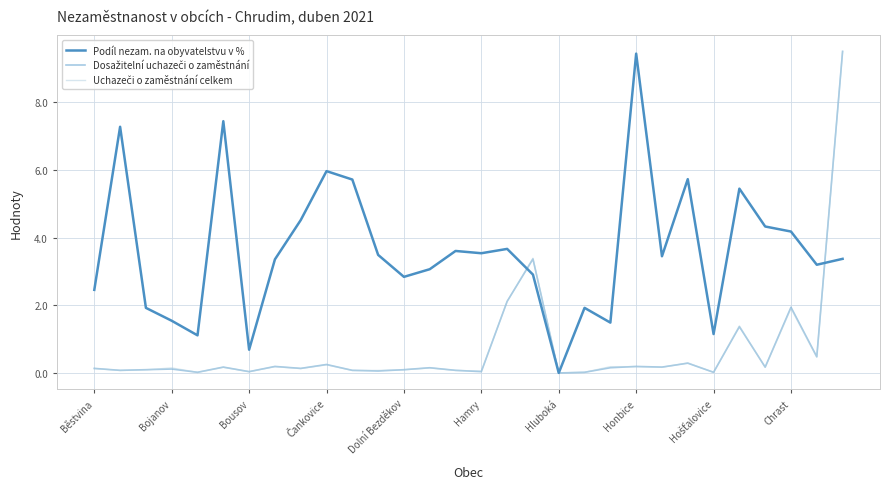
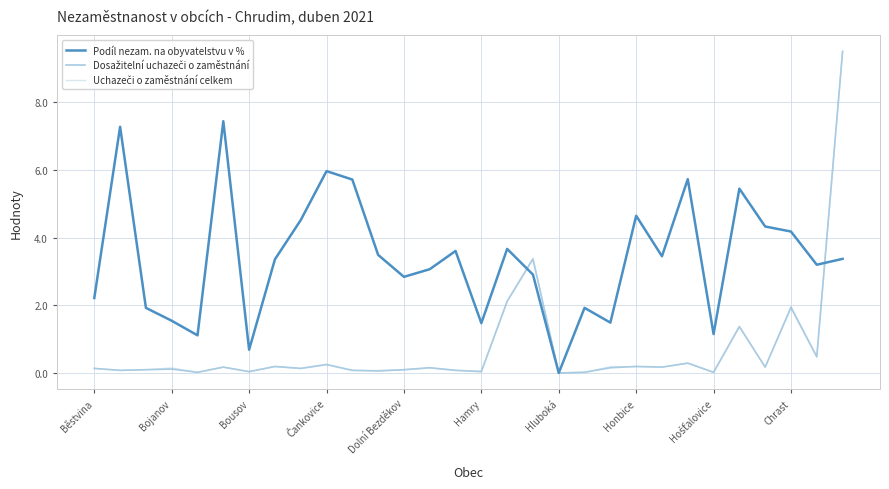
Podíl nezam. na obyvatelstvu v %, Běstvina: 2.5 -> 2.2
Podíl nezam. na obyvatelstvu v %, Hamry: 3.5 -> 1.5
Podíl nezam. na obyvatelstvu v %, Honbice: 9.4 -> 4.6
